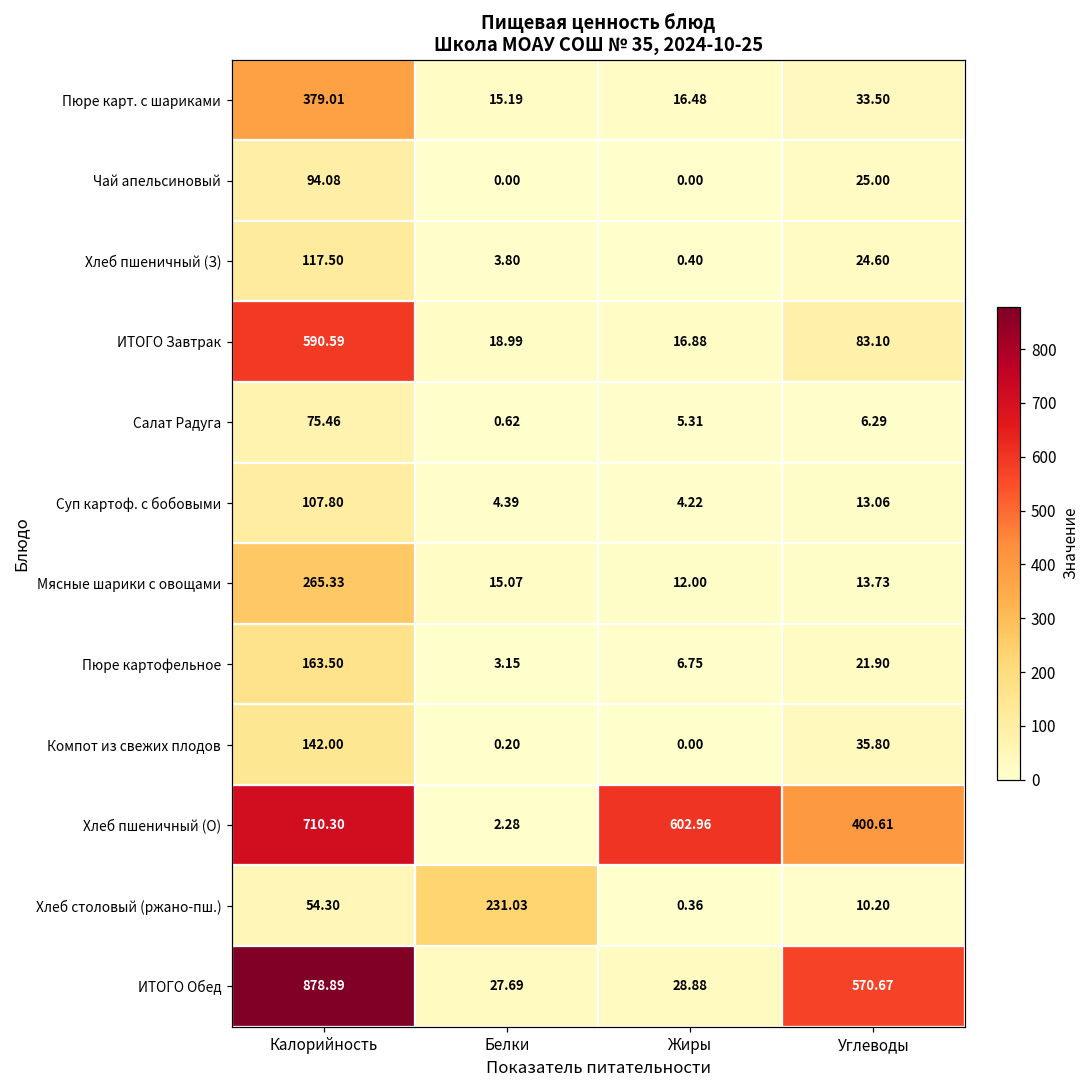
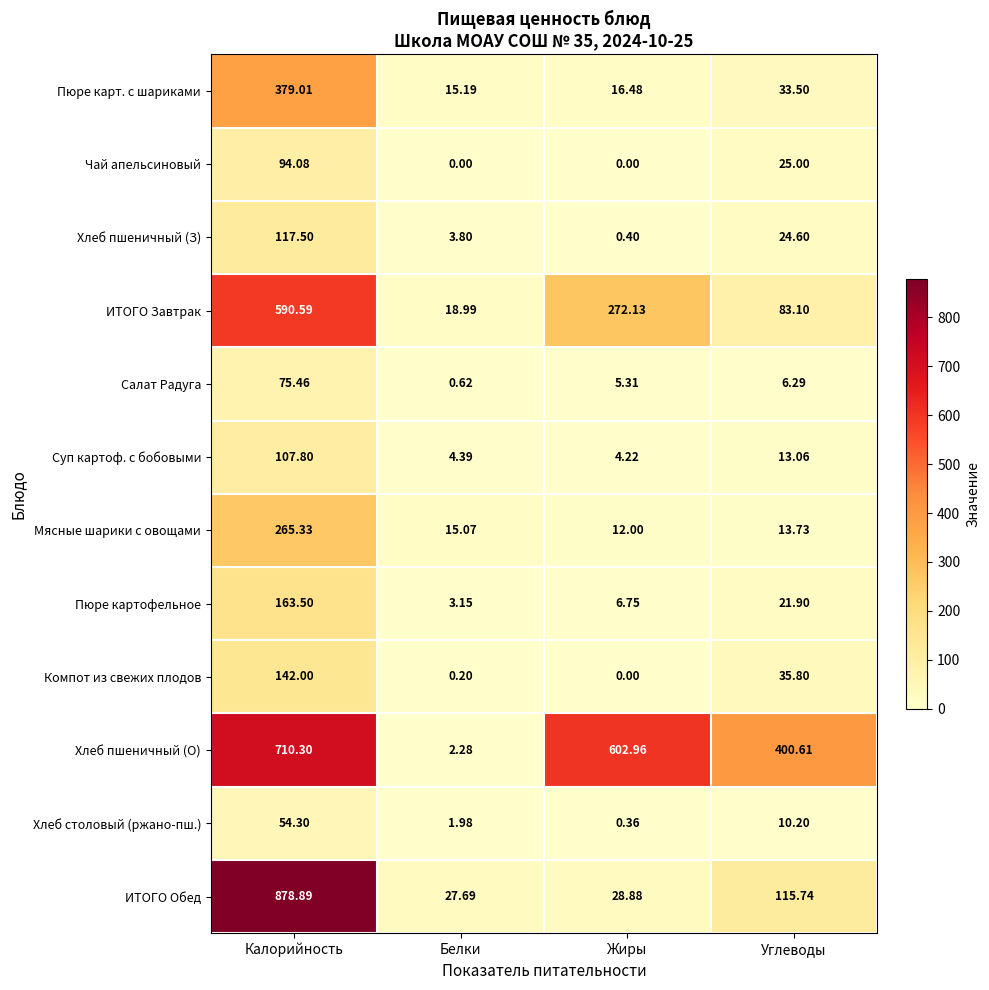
ИТОГО Завтрак, Жиры: 16.88 -> 272.13
Хлеб столовый (ржано-пш.), Белки: 231.03 -> 1.98
ИТОГО Обед, Углеводы: 570.67 -> 115.74
